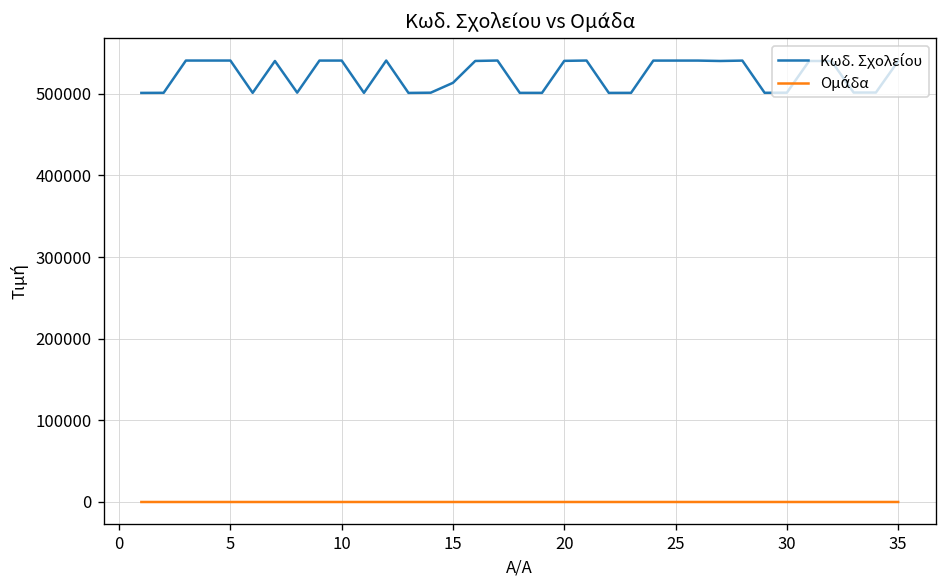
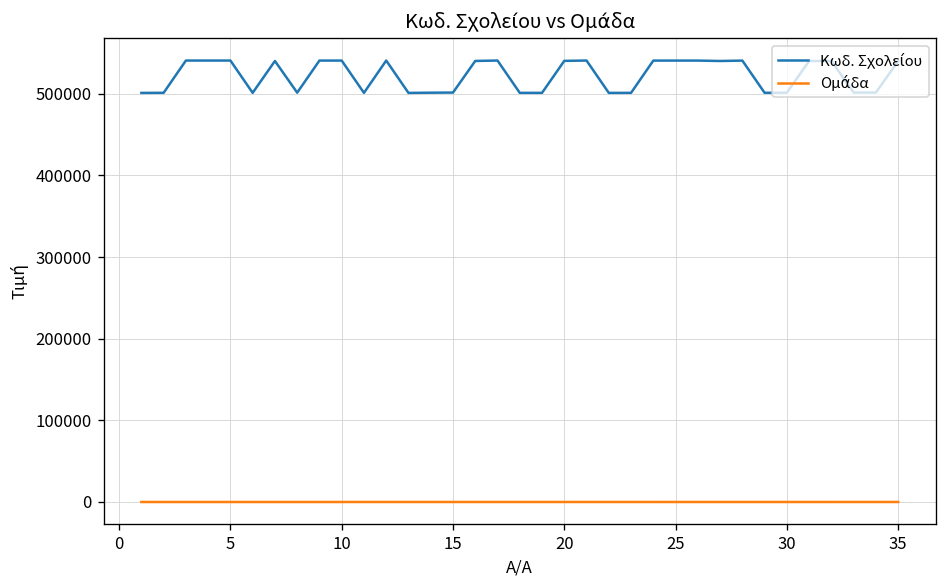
Κωδ. Σχολείου, 15: 510000 -> 500000
